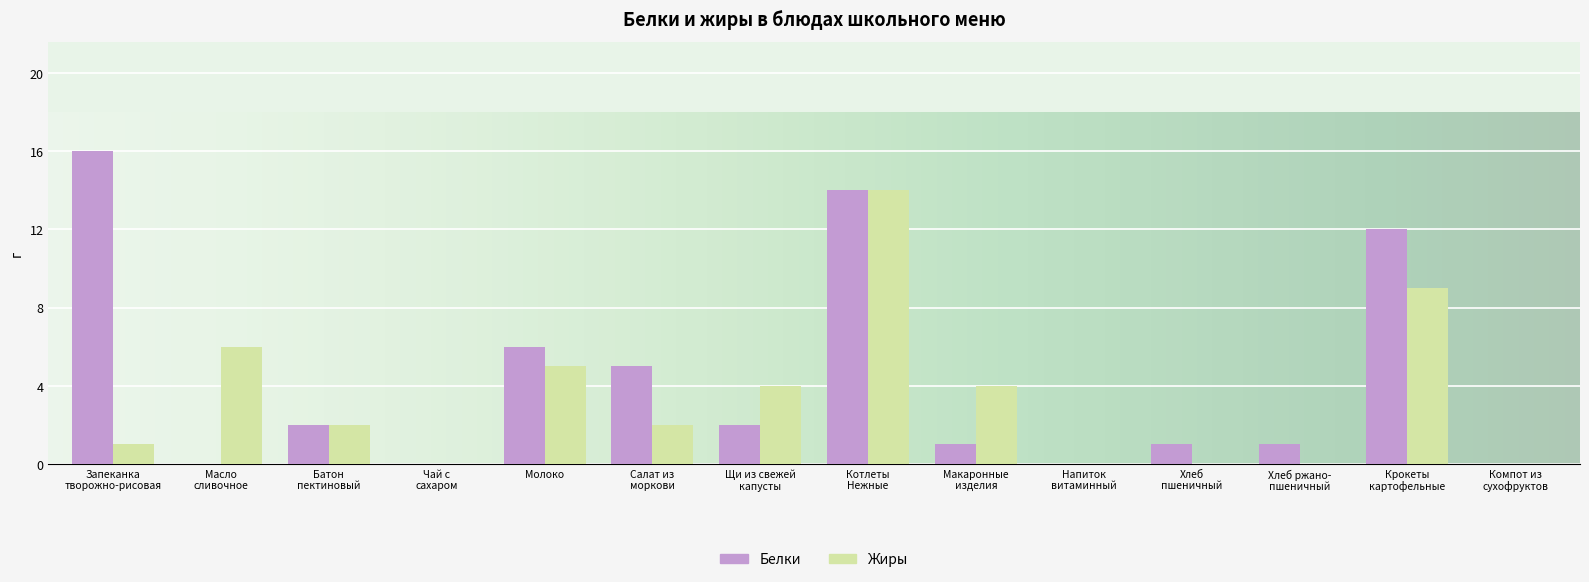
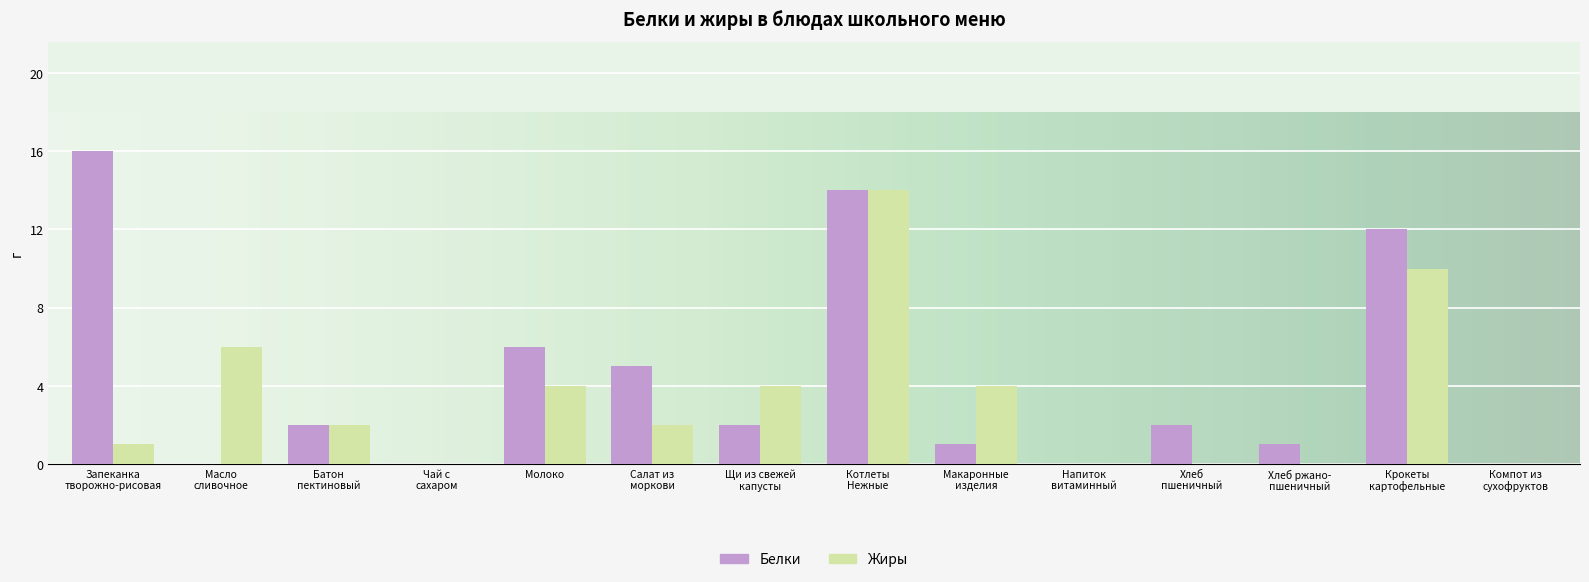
Жиры, Молоко: 5 -> 4
Белки, Хлеб пшеничный: 1 -> 2
Жиры, Крокеты картофельные: 9 -> 10
